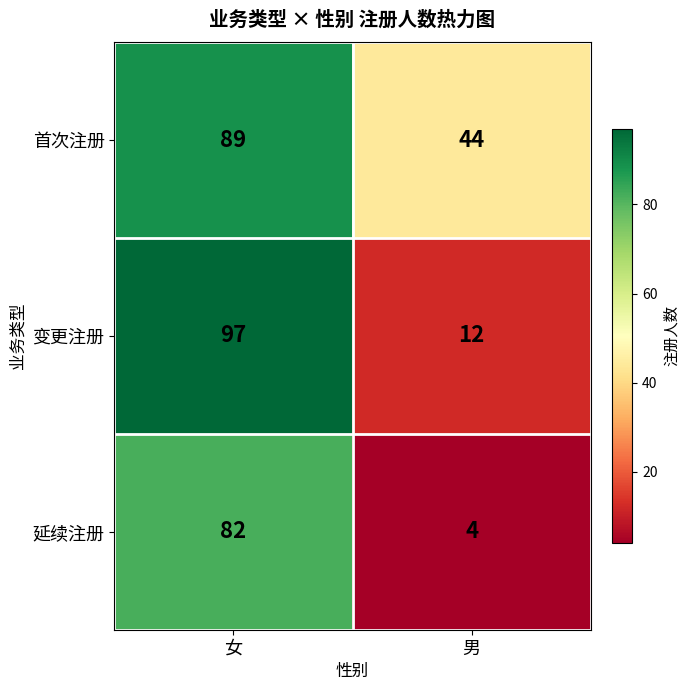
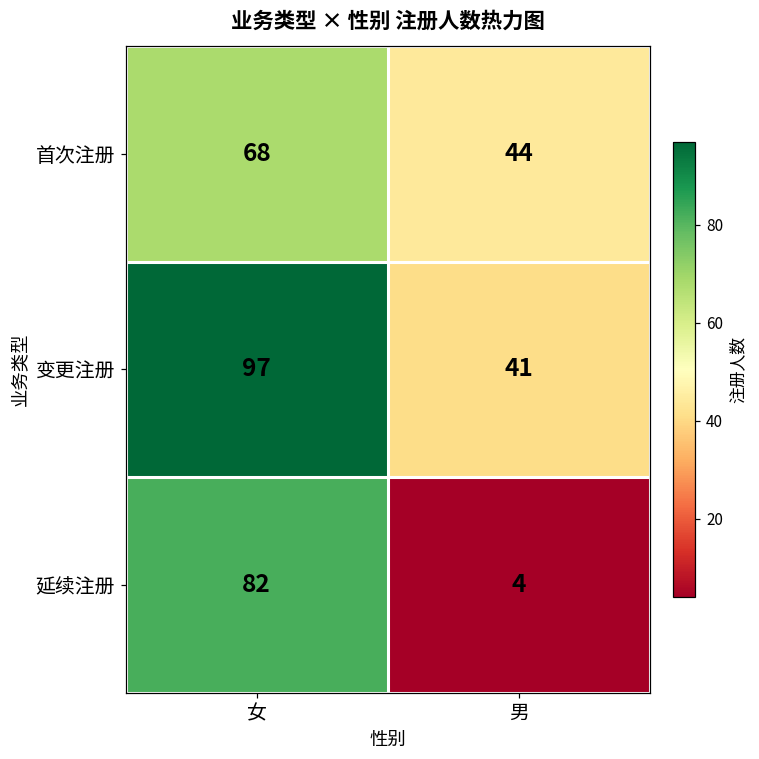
首次注册, 女: 89 -> 68
变更注册, 男: 12 -> 41
